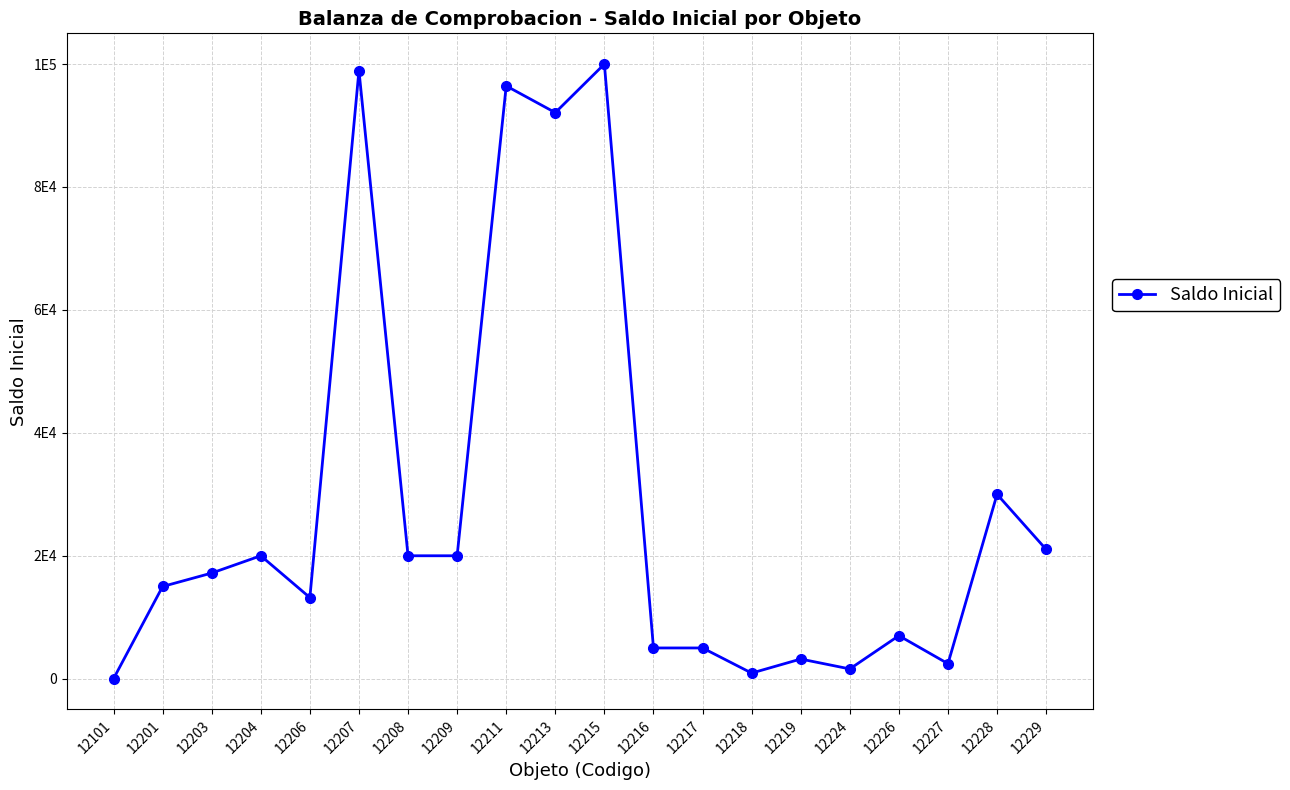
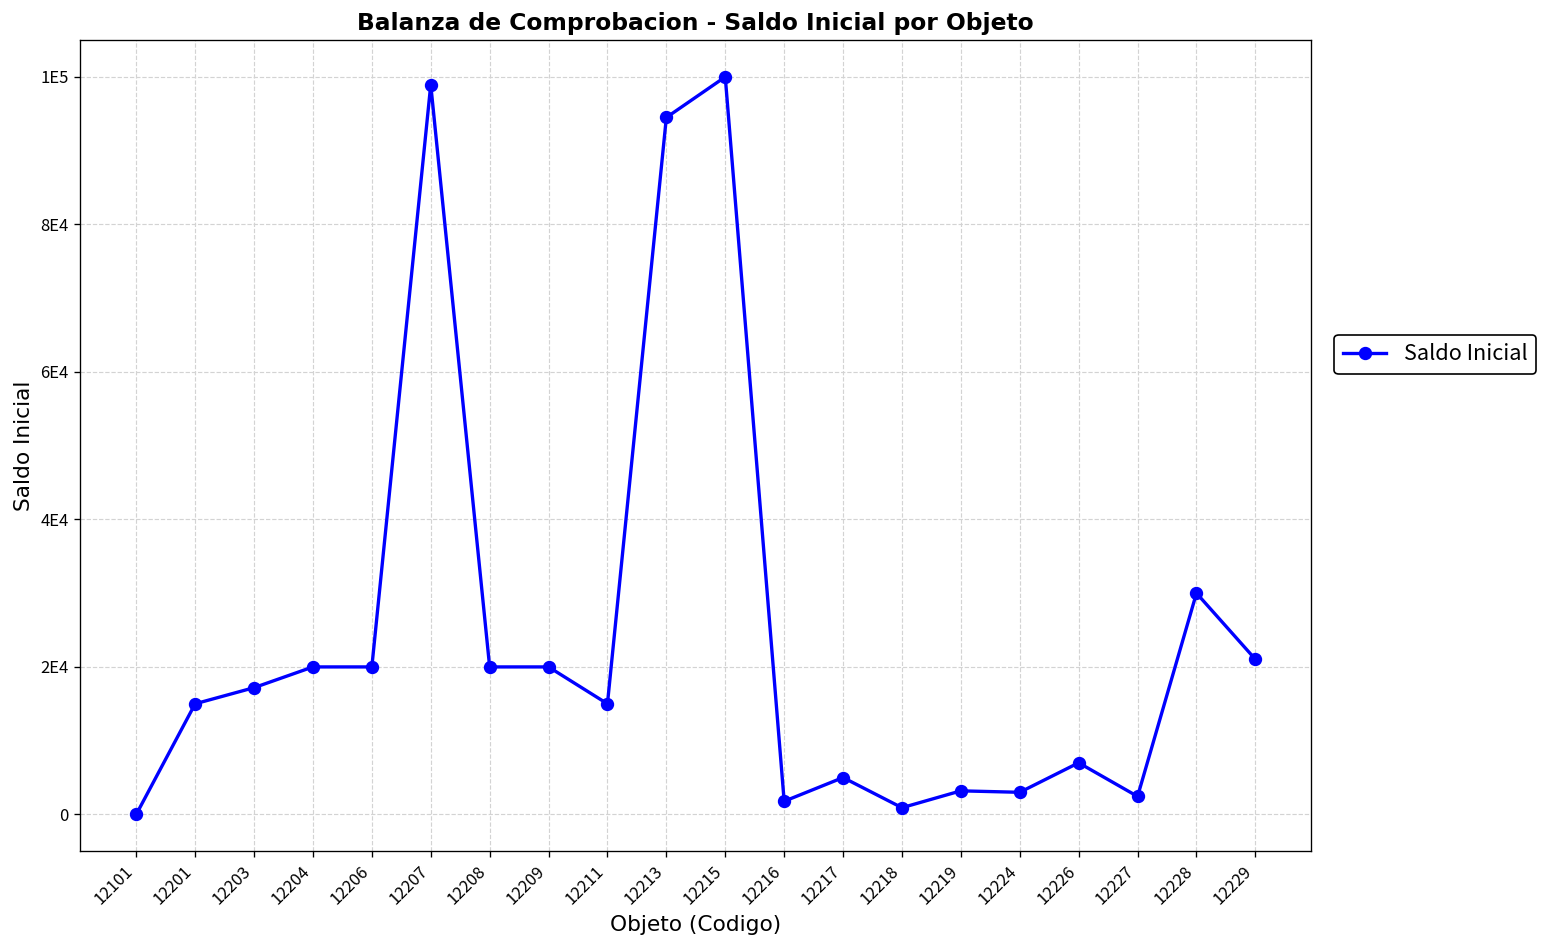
12206: 13000 -> 20000
12211: 96000 -> 15000
12213: 92000 -> 94000
12216: 5000 -> 2000
12224: 2000 -> 3000
